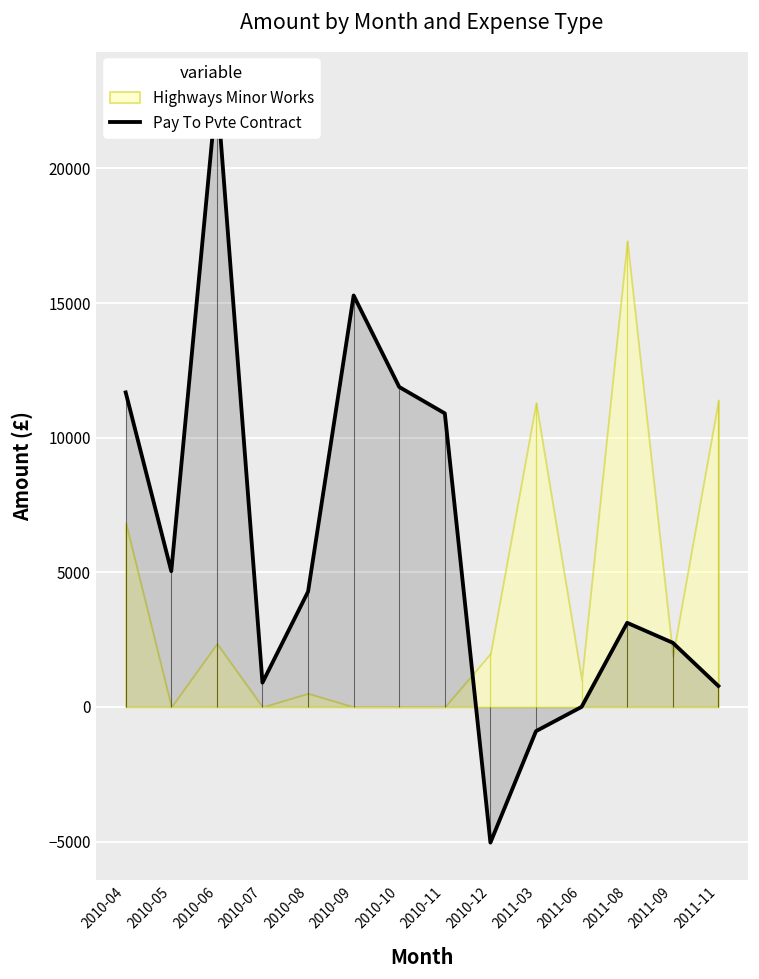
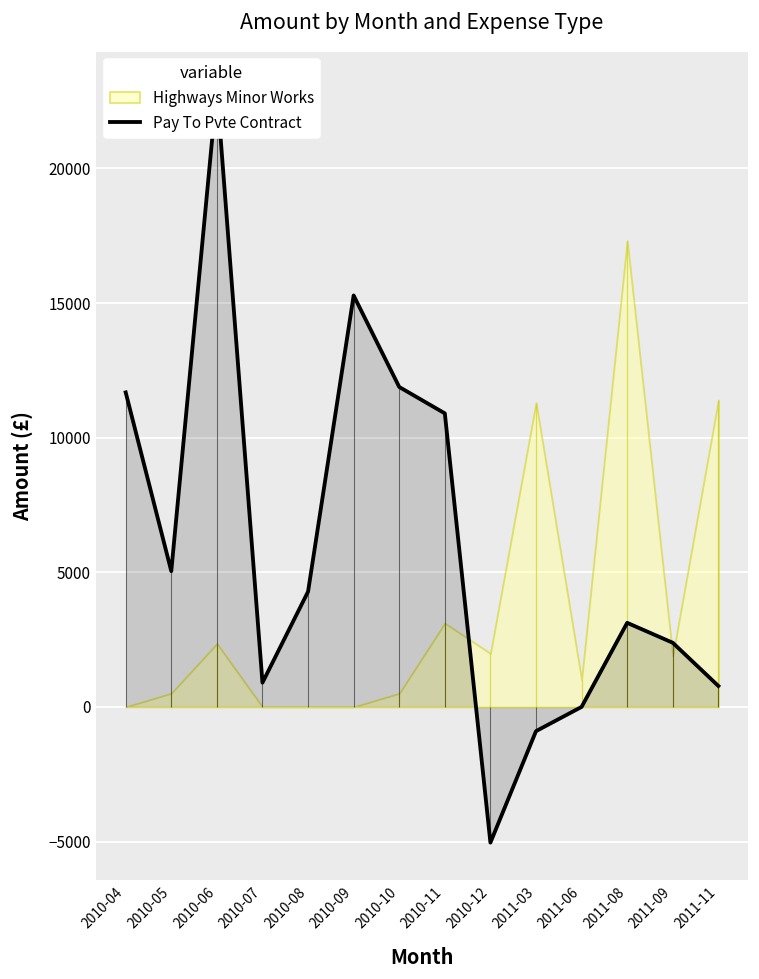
Highways Minor Works, 2010-04: 6800 -> 0
Highways Minor Works, 2010-05: 0 -> 500
Highways Minor Works, 2010-08: 500 -> 0
Highways Minor Works, 2010-10: 0 -> 500
Highways Minor Works, 2010-11: 0 -> 3100
